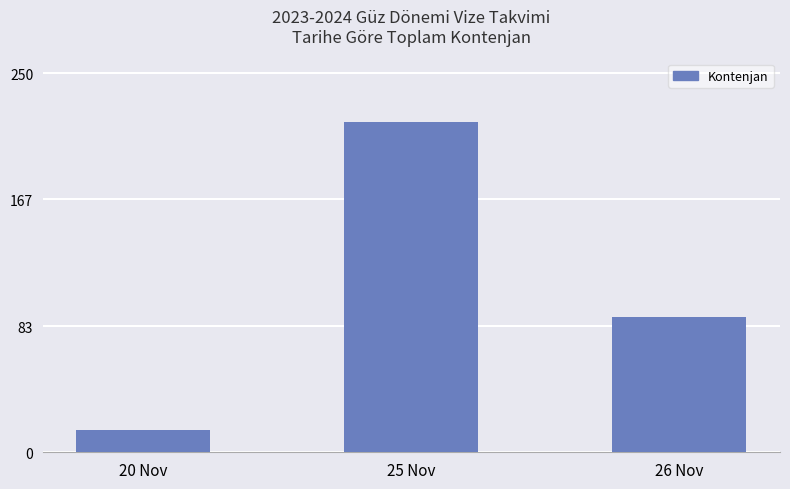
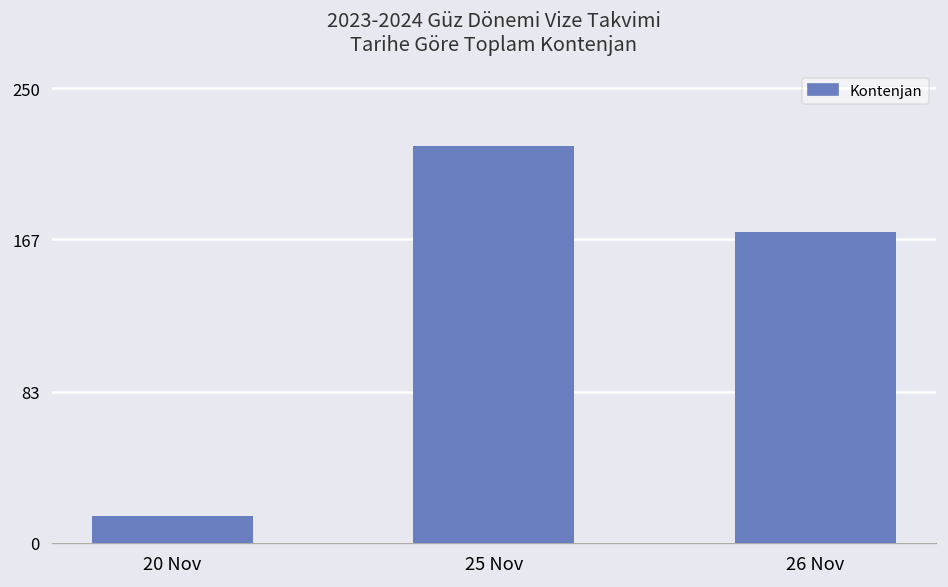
26 Nov: 89 -> 171
